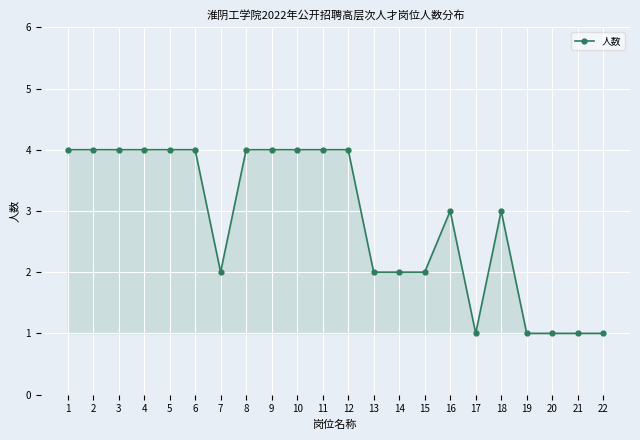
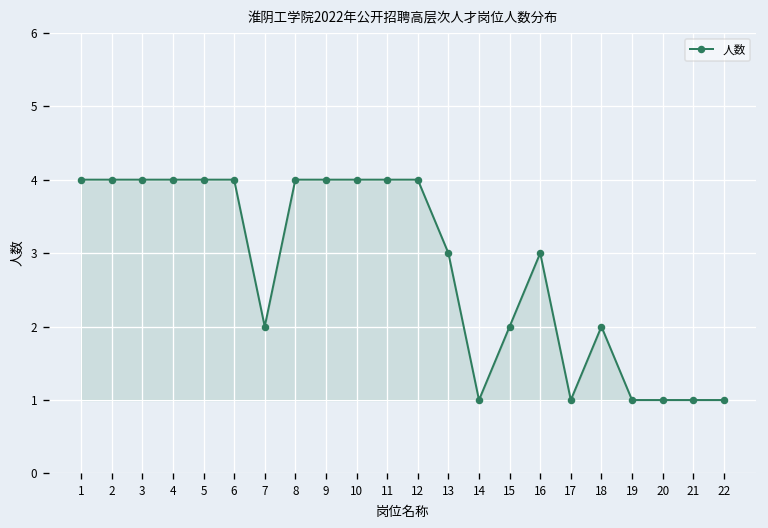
13: 2 -> 3
14: 2 -> 1
18: 3 -> 2
